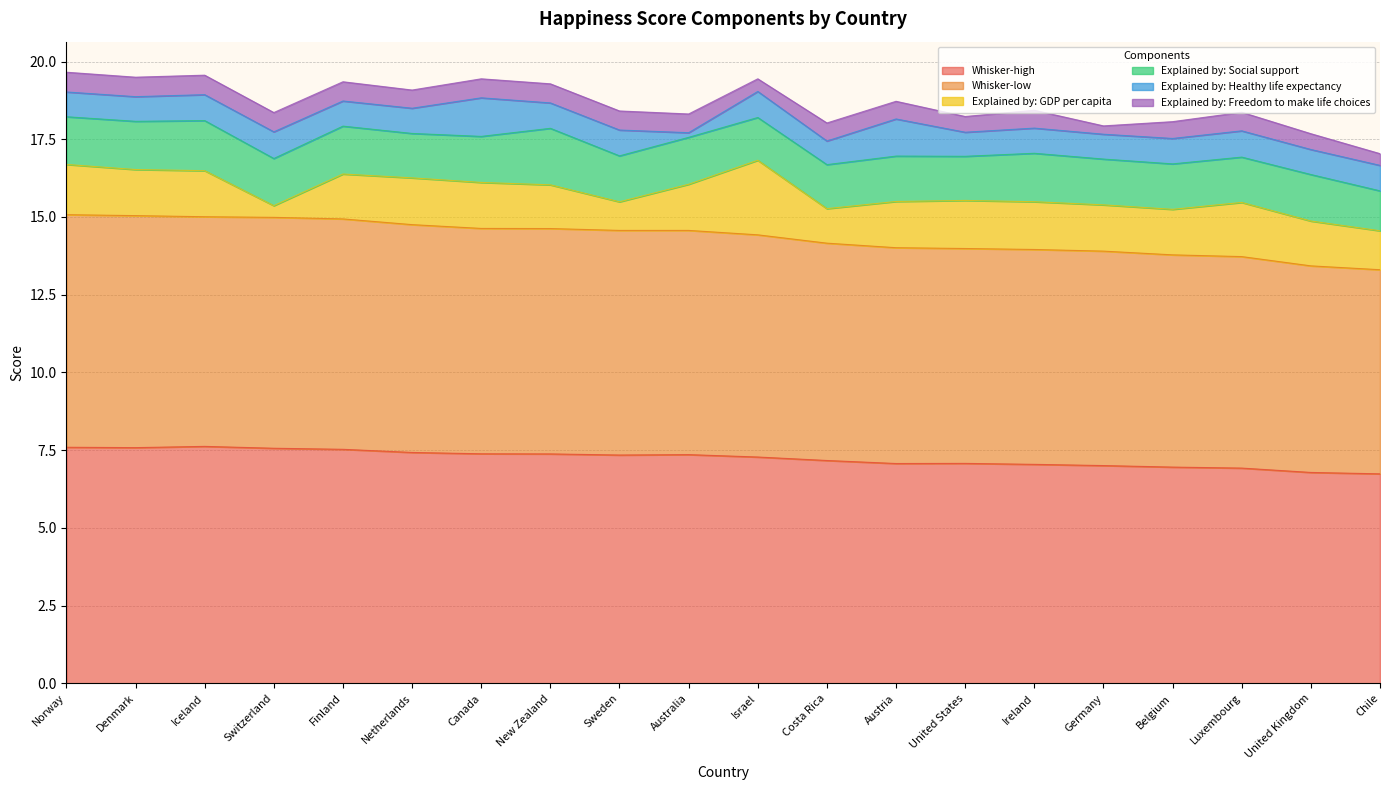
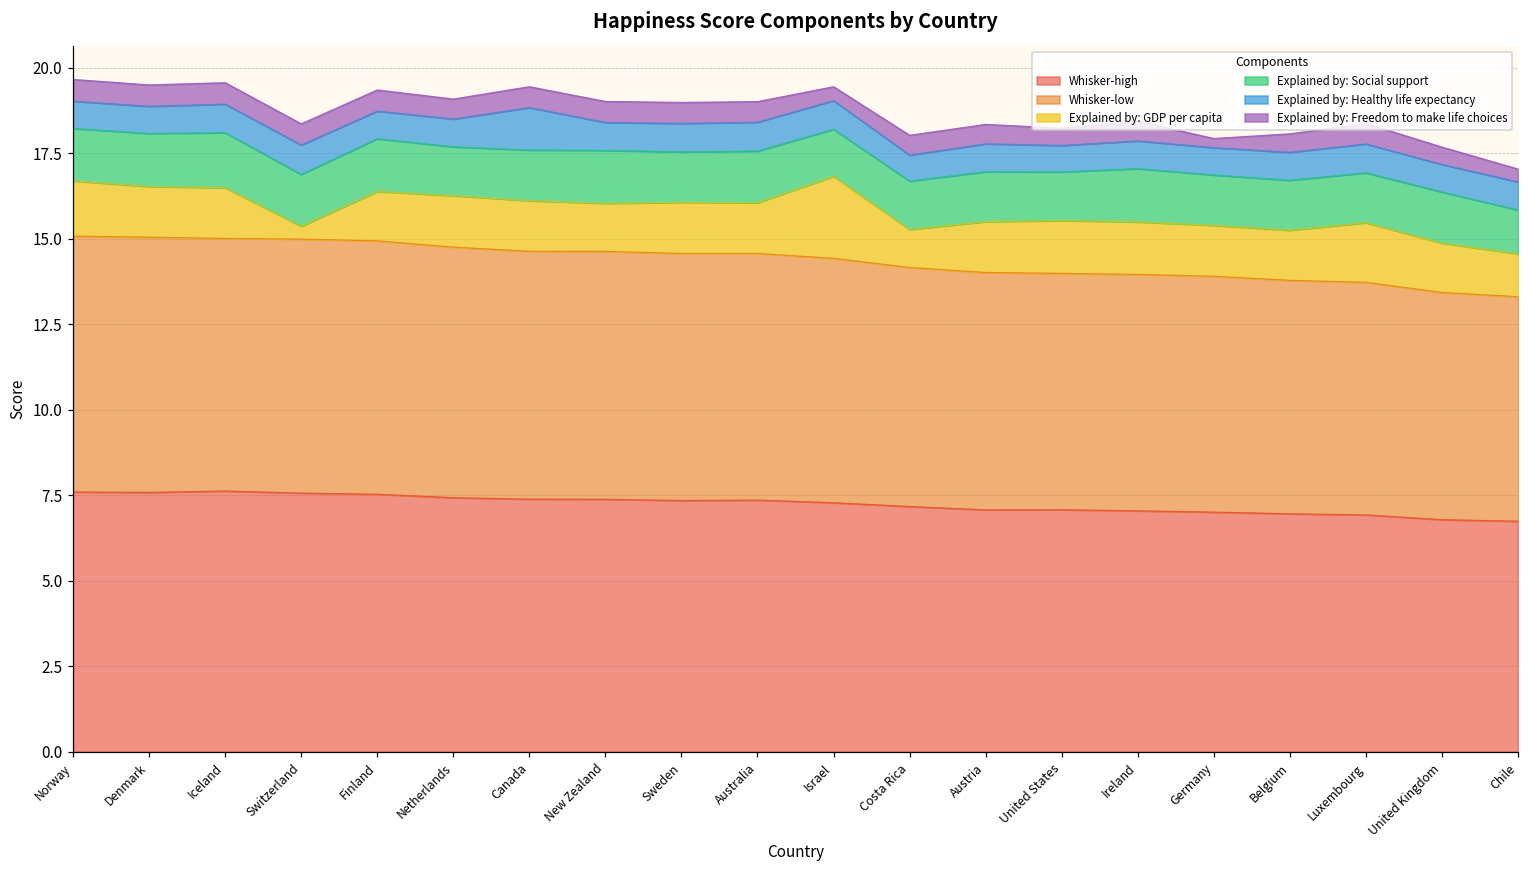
Explained by: Social support, New Zealand: 1.8 -> 1.5
Explained by: GDP per capita, Sweden: 0.9 -> 1.5
Explained by: Healthy life expectancy, Australia: 0.1 -> 0.8
Explained by: Healthy life expectancy, Austria: 1.2 -> 0.8
